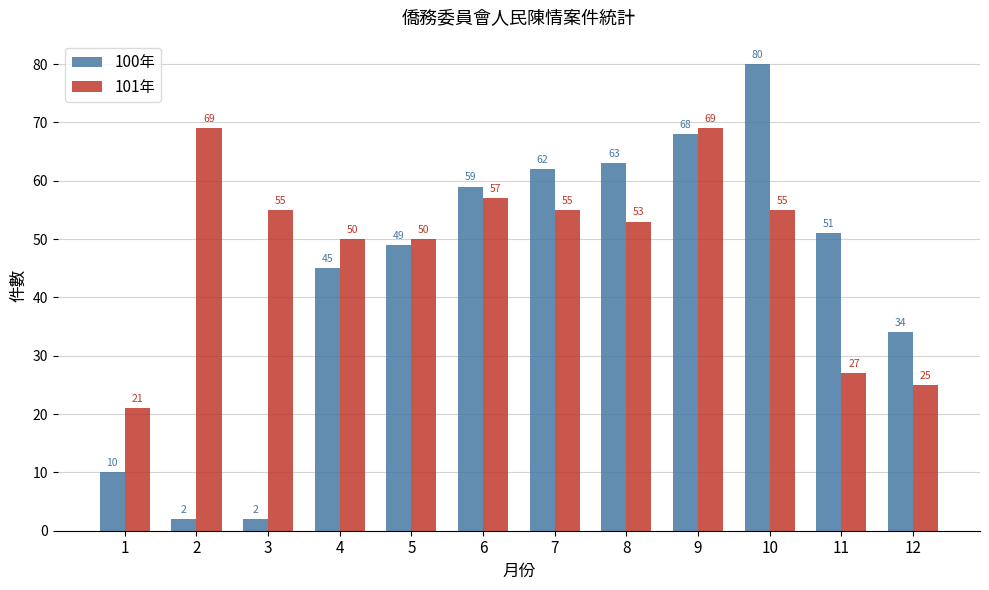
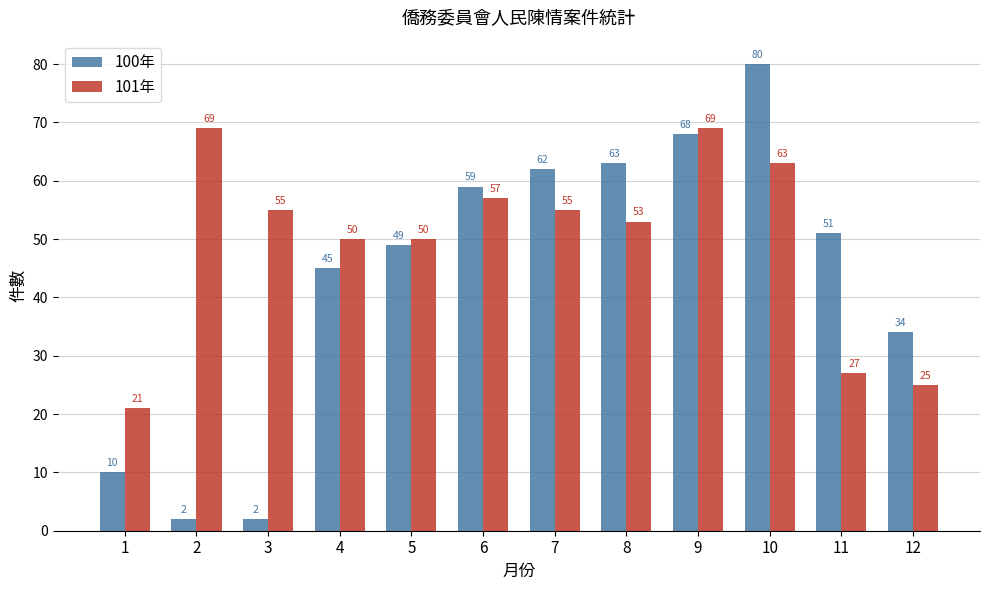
101年, 10: 55 -> 63
